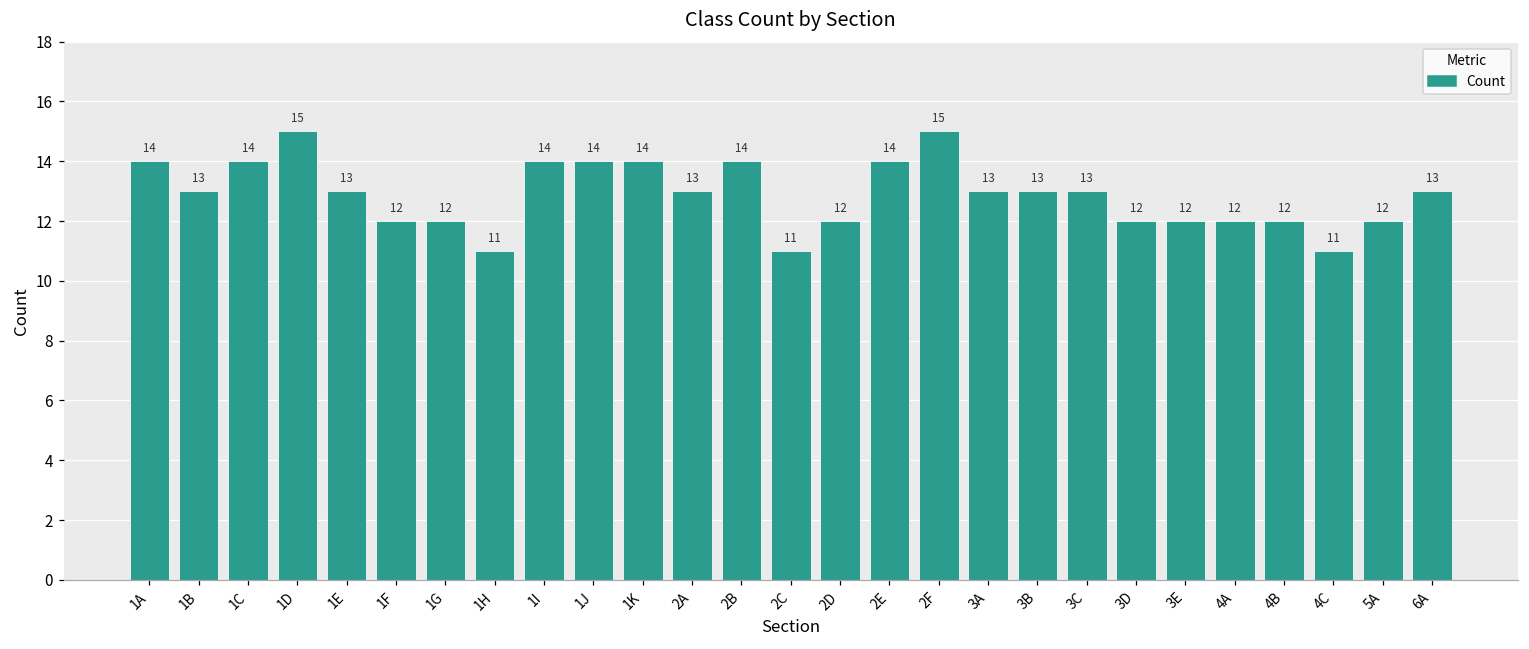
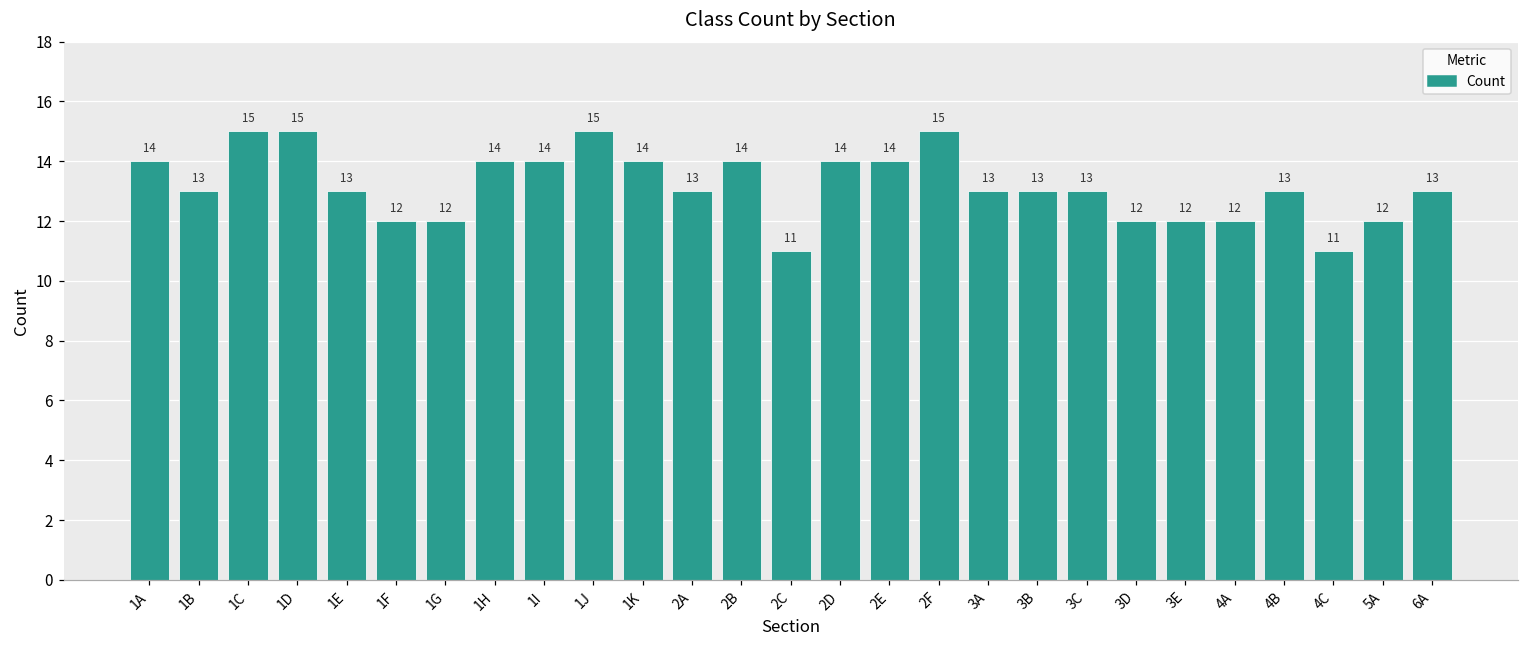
1C: 14 -> 15
1H: 11 -> 14
1J: 14 -> 15
2D: 12 -> 14
4B: 12 -> 13
